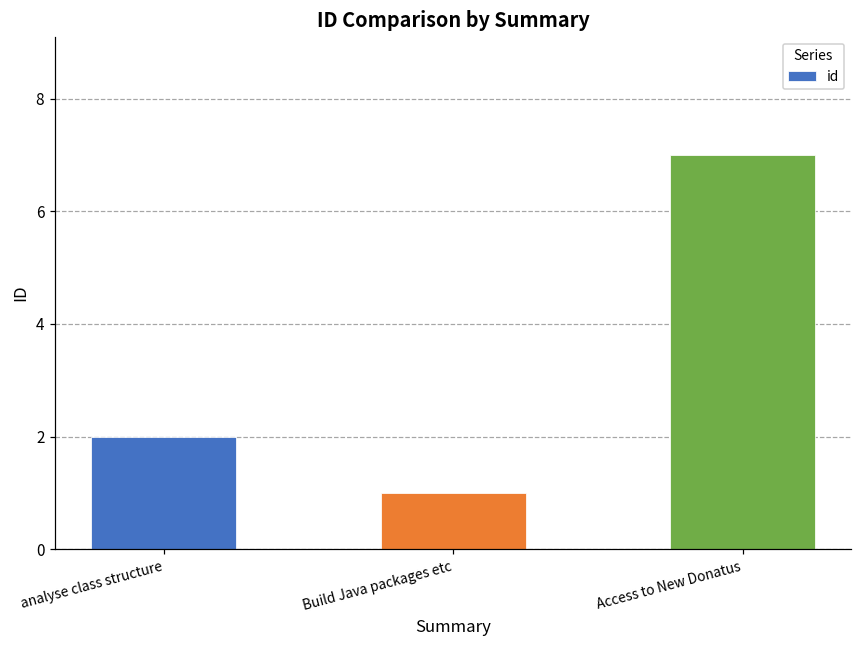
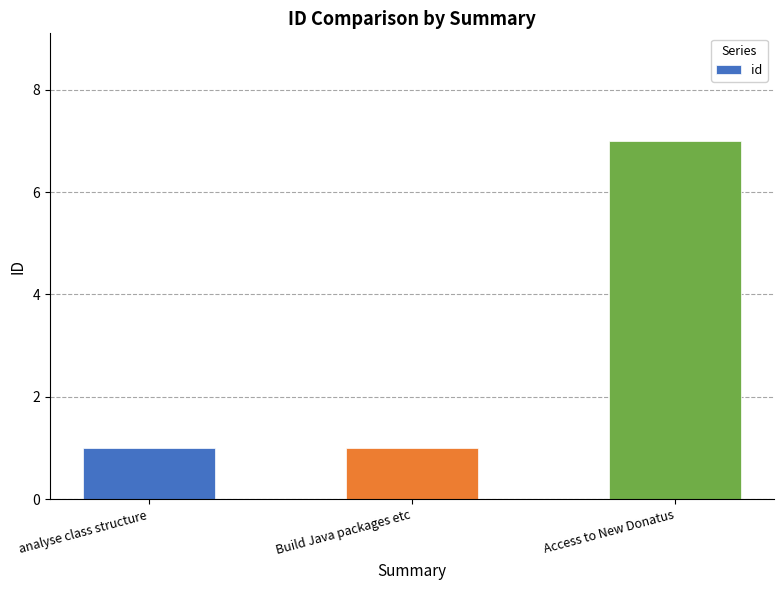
analyse class structure: 2 -> 1
